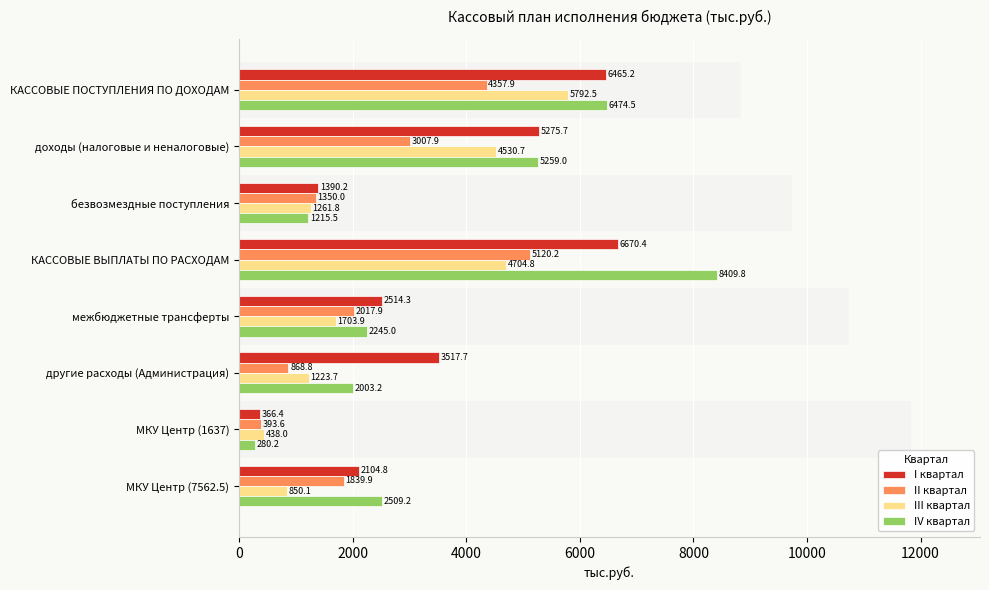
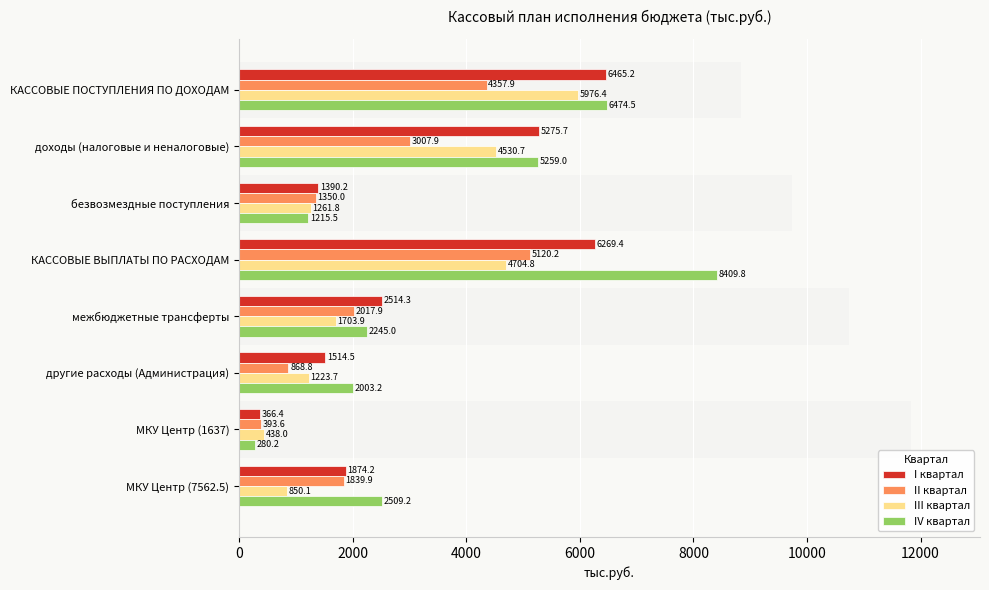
III квартал, КАССОВЫЕ ПОСТУПЛЕНИЯ ПО ДОХОДАМ: 5792.5 -> 5976.4
I квартал, КАССОВЫЕ ВЫПЛАТЫ ПО РАСХОДАМ: 6670.4 -> 6269.4
I квартал, другие расходы (Администрация): 3517.7 -> 1514.5
I квартал, МКУ Центр (7562.5): 2104.8 -> 1874.2
